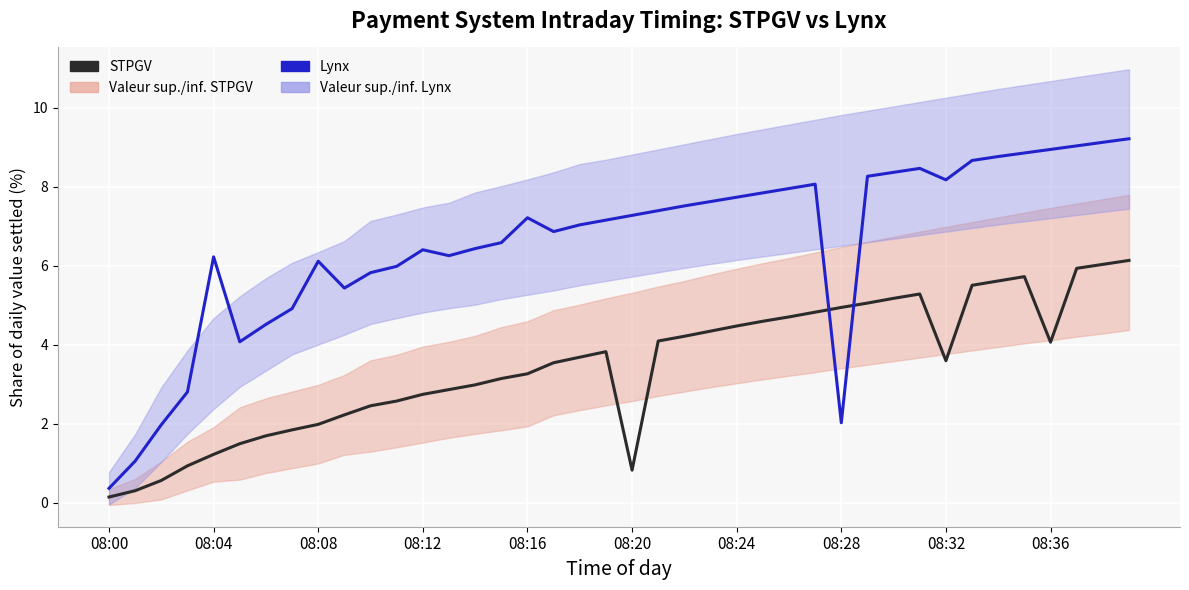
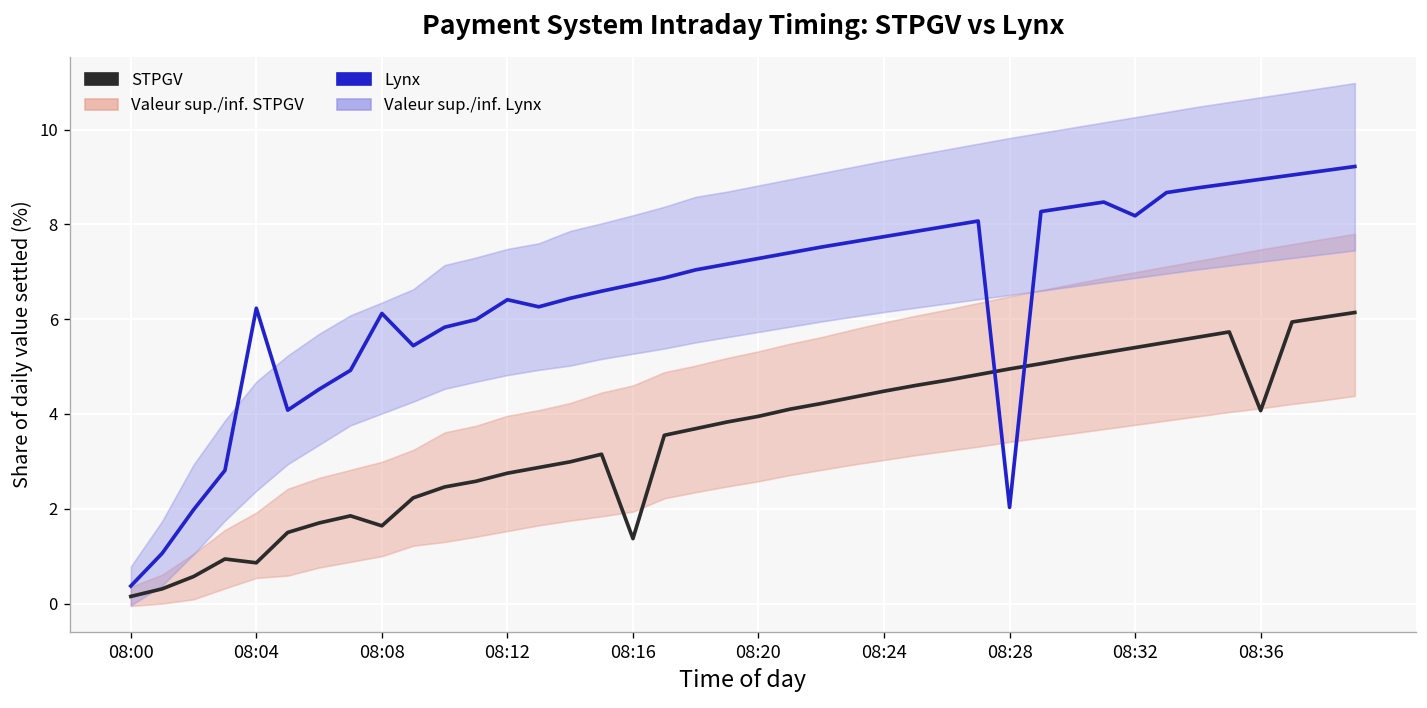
STPGV, 08:04: 1.2 -> 0.9
STPGV, 08:08: 2.0 -> 1.6
STPGV, 08:16: 3.3 -> 1.4
Lynx, 08:16: 7.2 -> 6.7
STPGV, 08:20: 0.8 -> 4.0
STPGV, 08:32: 3.6 -> 5.4
